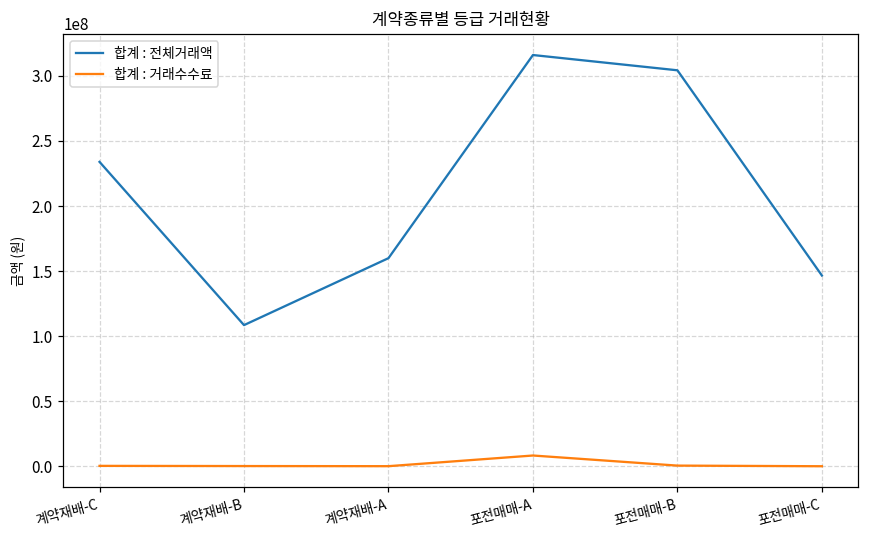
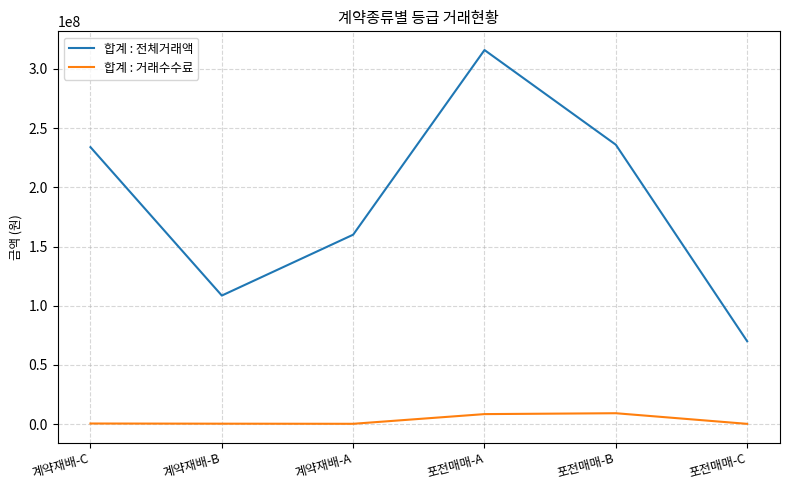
합계 : 전체거래액, 포전매매-B: 304000000 -> 236000000
합계 : 거래수수료, 포전매매-B: 1000000 -> 9000000
합계 : 전체거래액, 포전매매-C: 147000000 -> 70000000
